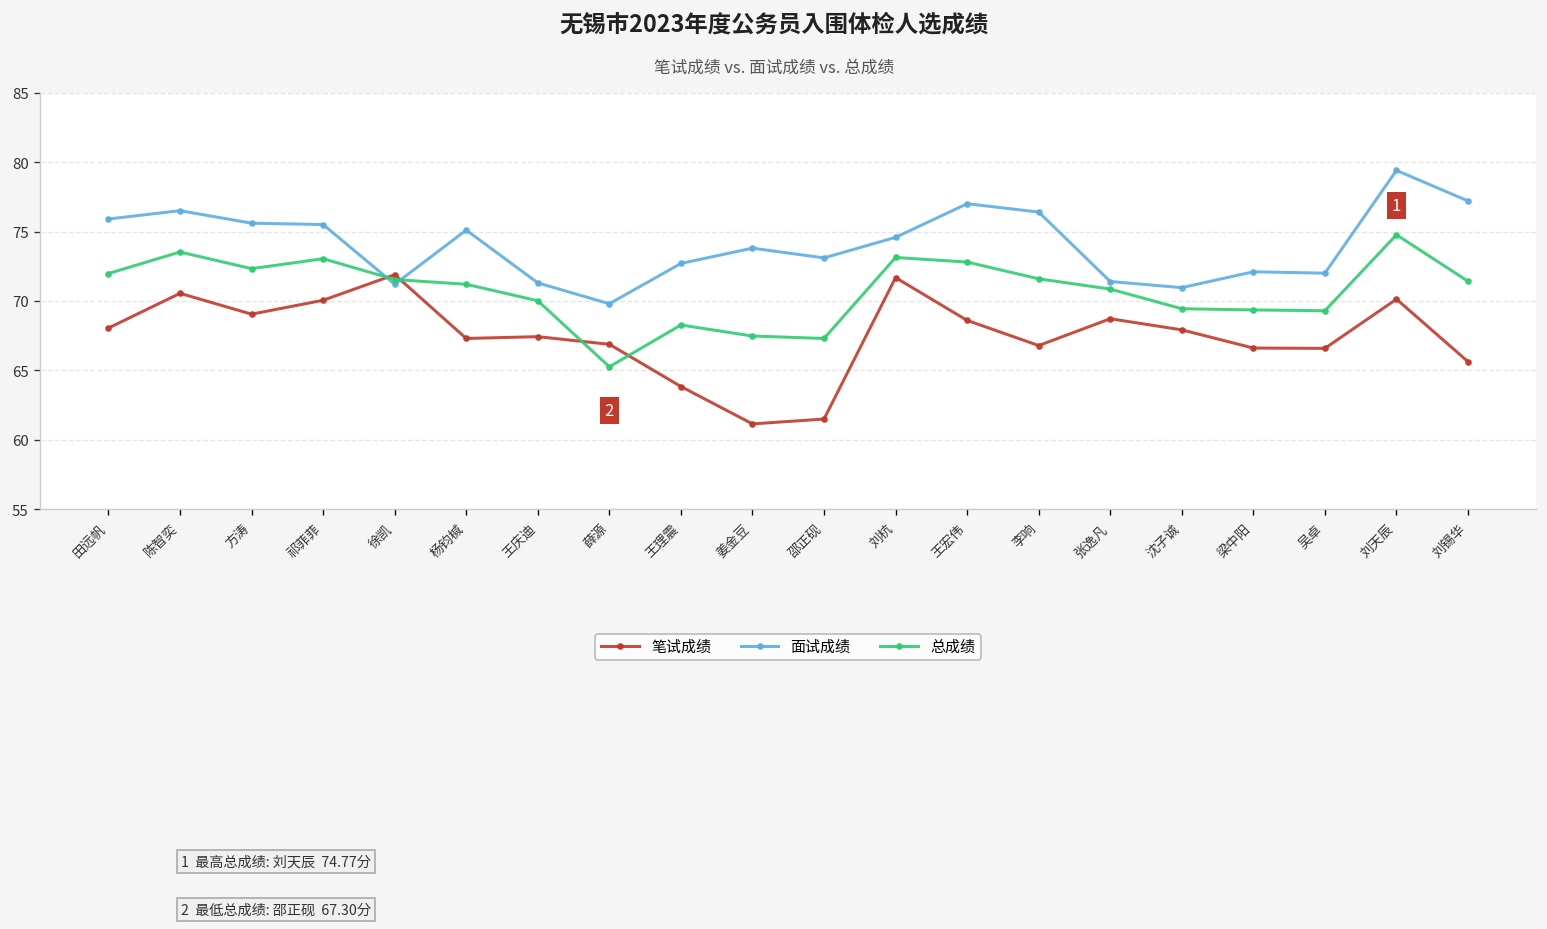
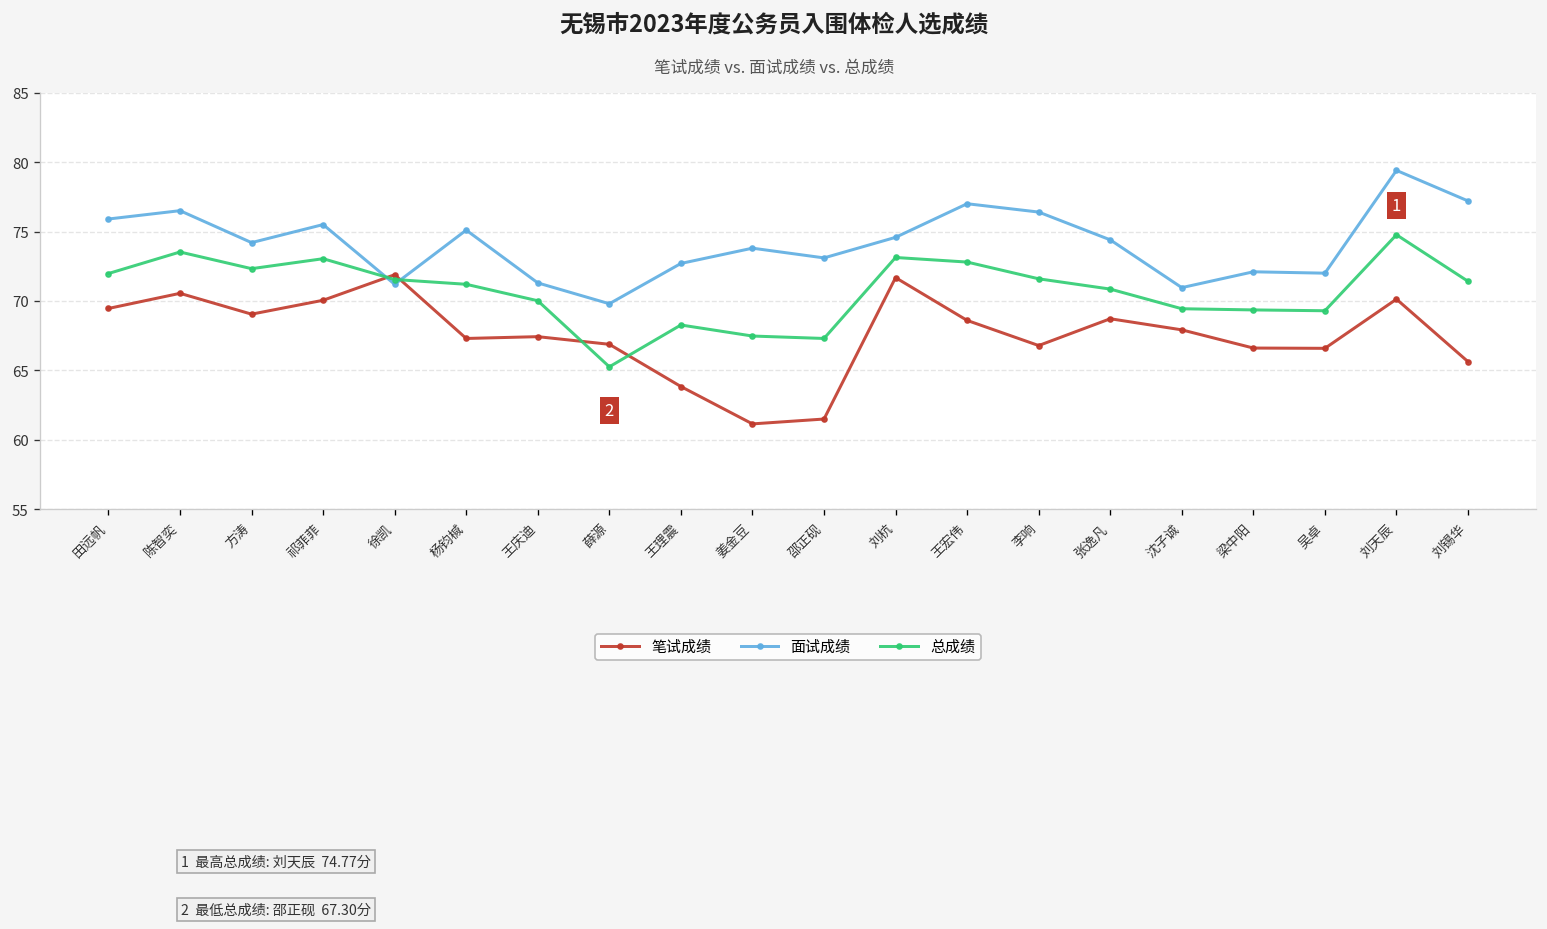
笔试成绩, 田远帆: 68.1 -> 69.5
面试成绩, 方涛: 75.6 -> 74.2
面试成绩, 张逸凡: 71.4 -> 74.4
